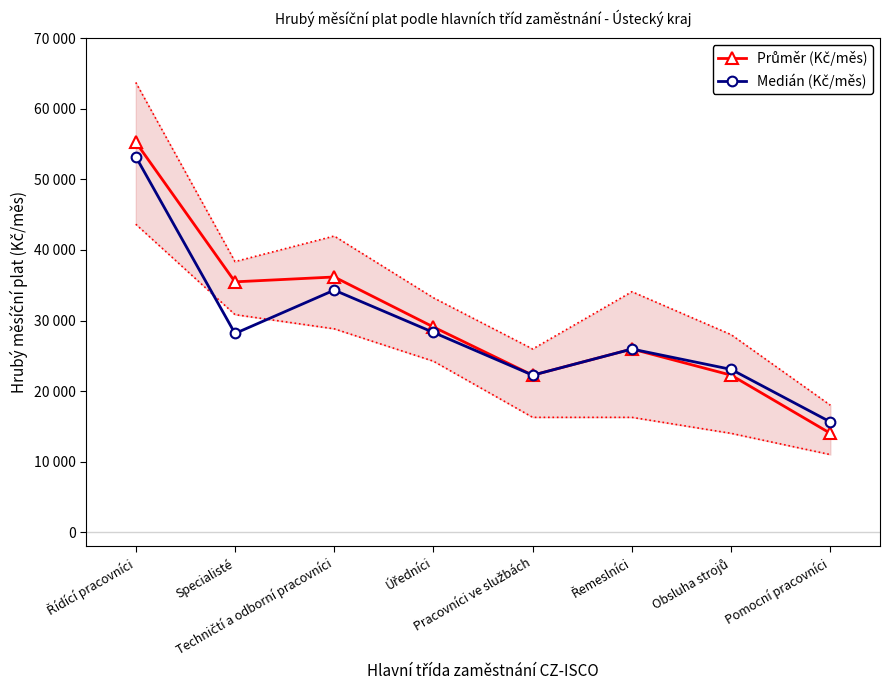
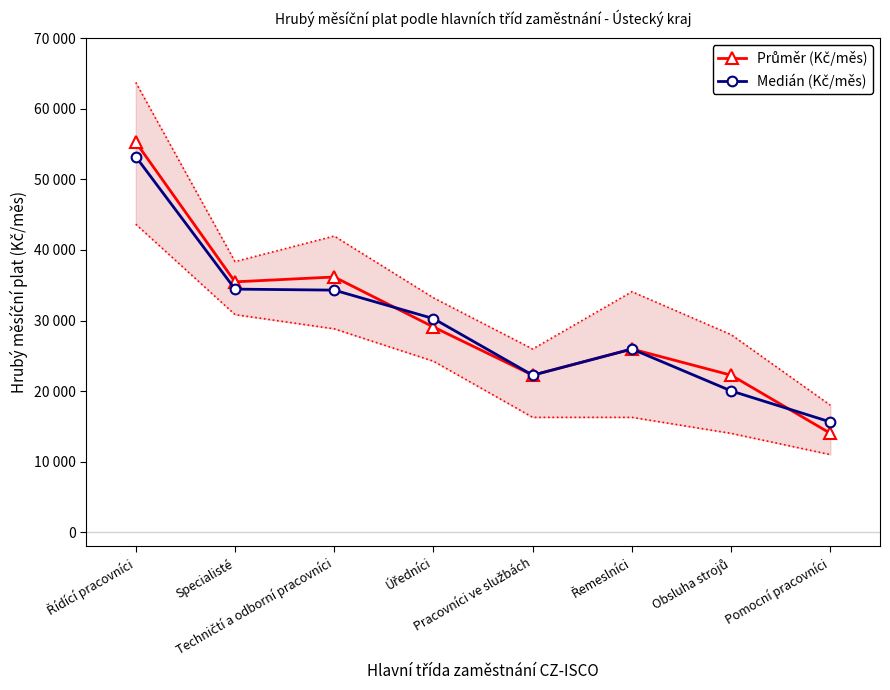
Medián (Kč/měs), Specialisté: 28000 -> 34000
Medián (Kč/měs), Úředníci: 28000 -> 30000
Medián (Kč/měs), Obsluha strojů: 23000 -> 20000
